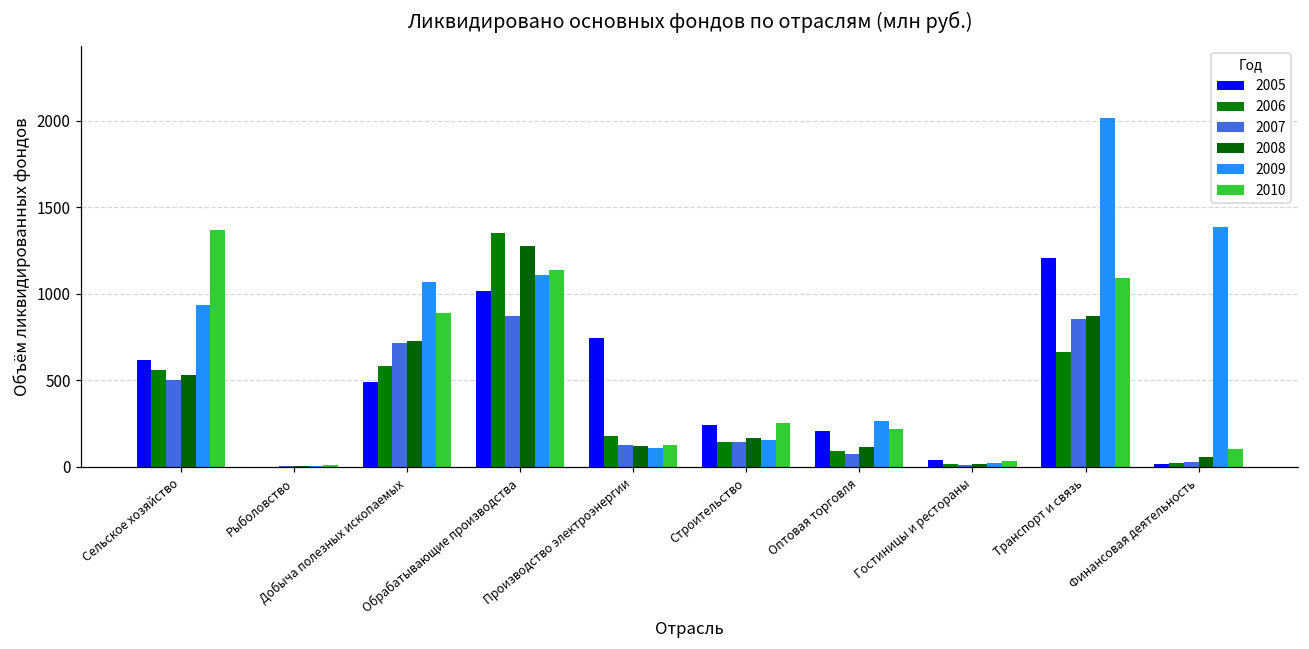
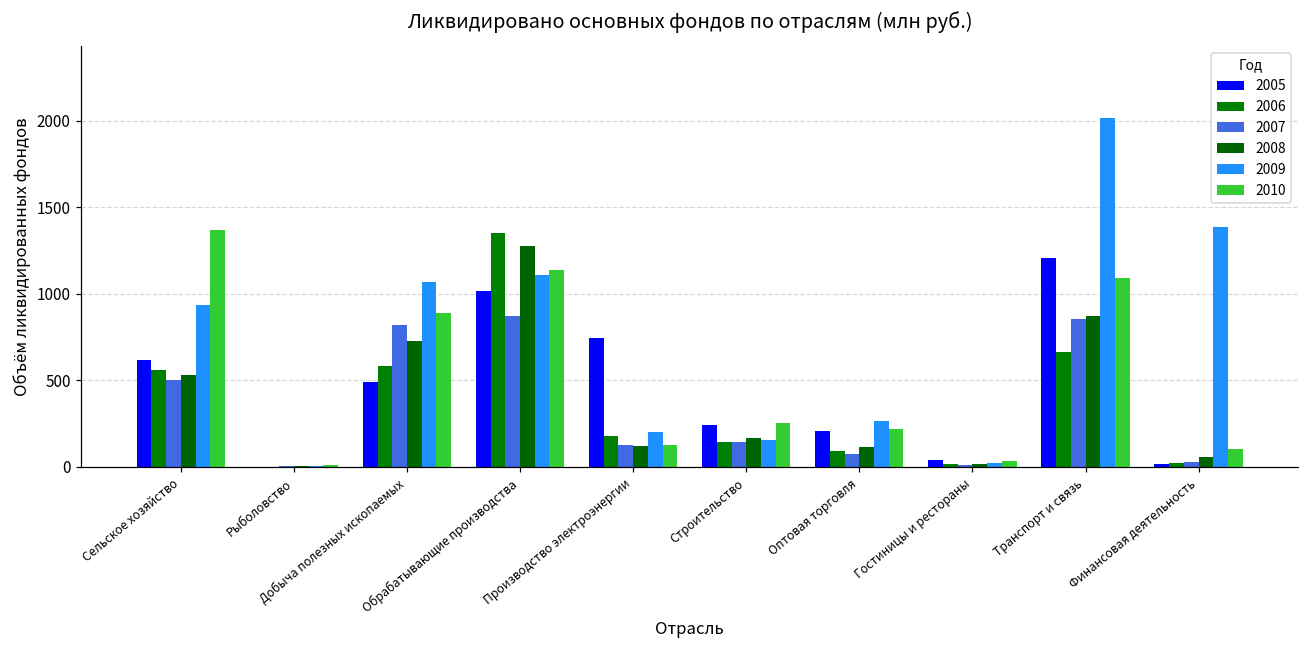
2007, Добыча полезных ископаемых: 720 -> 820
2009, Производство электроэнергии: 110 -> 200
